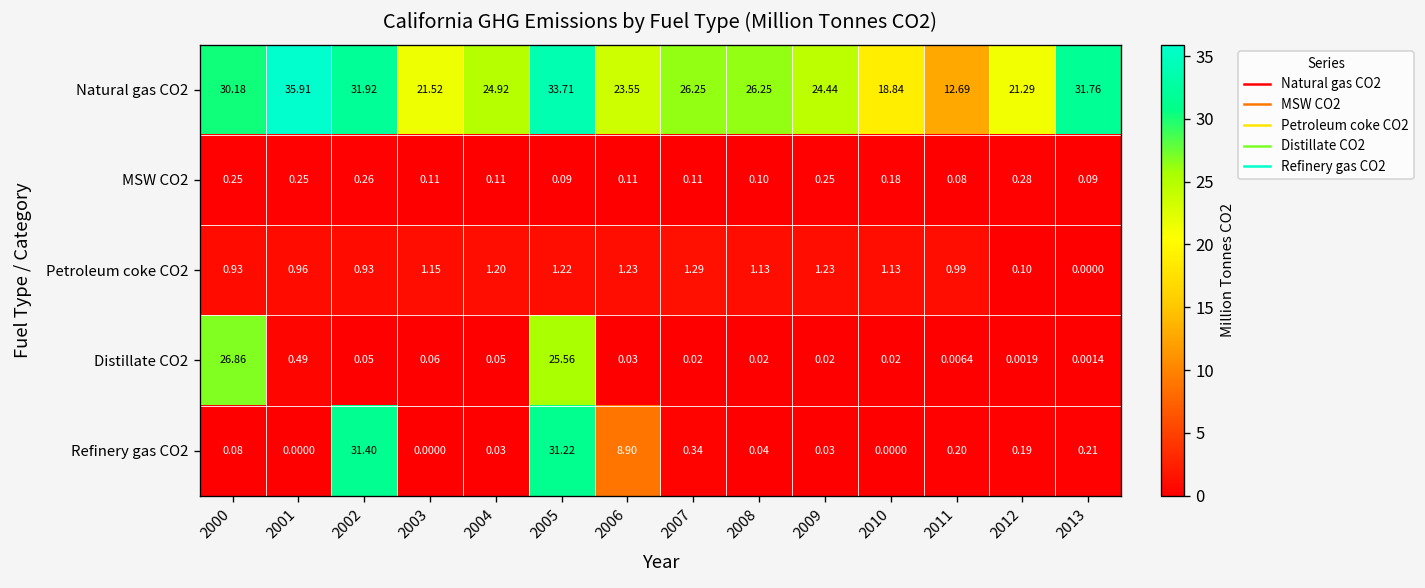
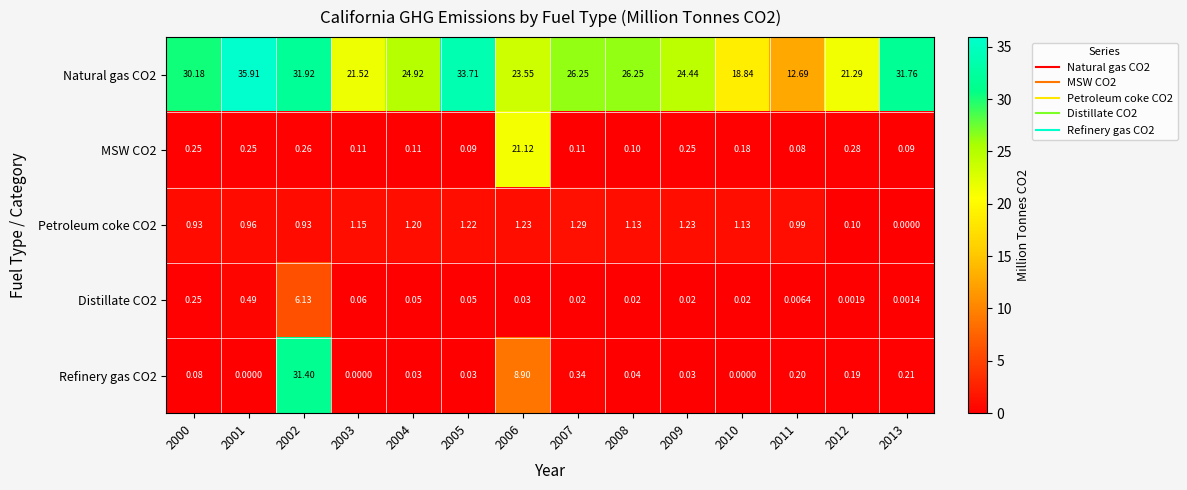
MSW CO2, 2006: 0.11 -> 21.12
Distillate CO2, 2000: 26.86 -> 0.25
Distillate CO2, 2002: 0.05 -> 6.13
Distillate CO2, 2005: 25.56 -> 0.05
Refinery gas CO2, 2005: 31.22 -> 0.03
